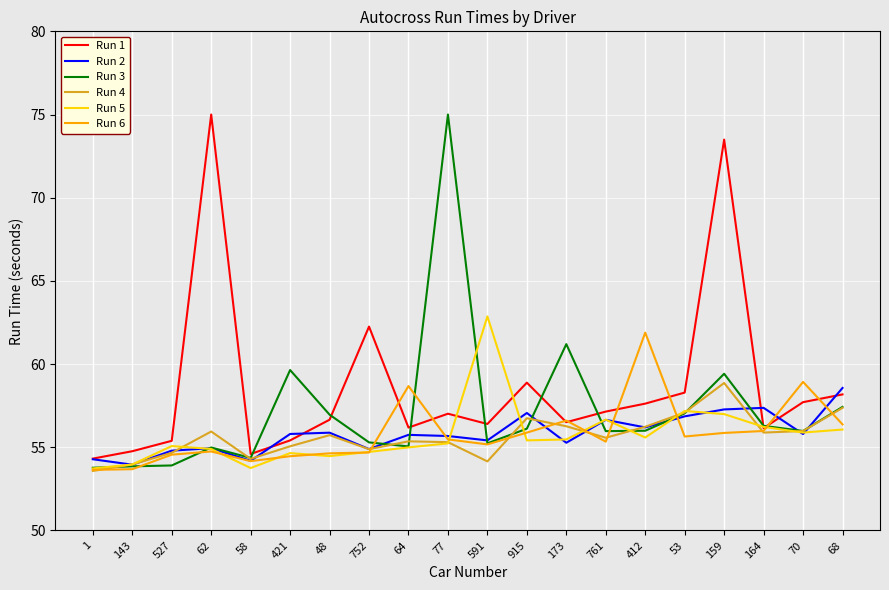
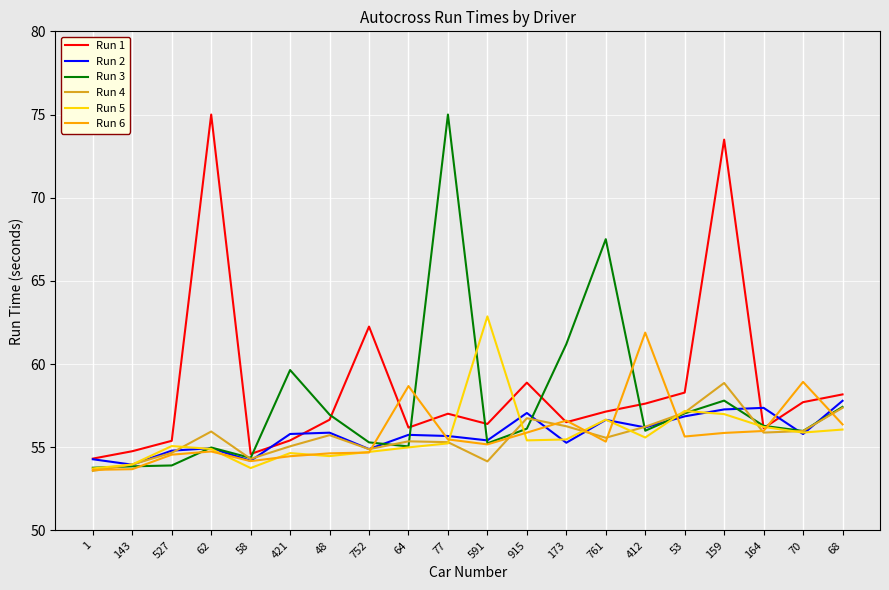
Run 3, 761: 56.0 -> 67.5
Run 3, 159: 59.4 -> 57.8
Run 2, 68: 58.6 -> 57.8
